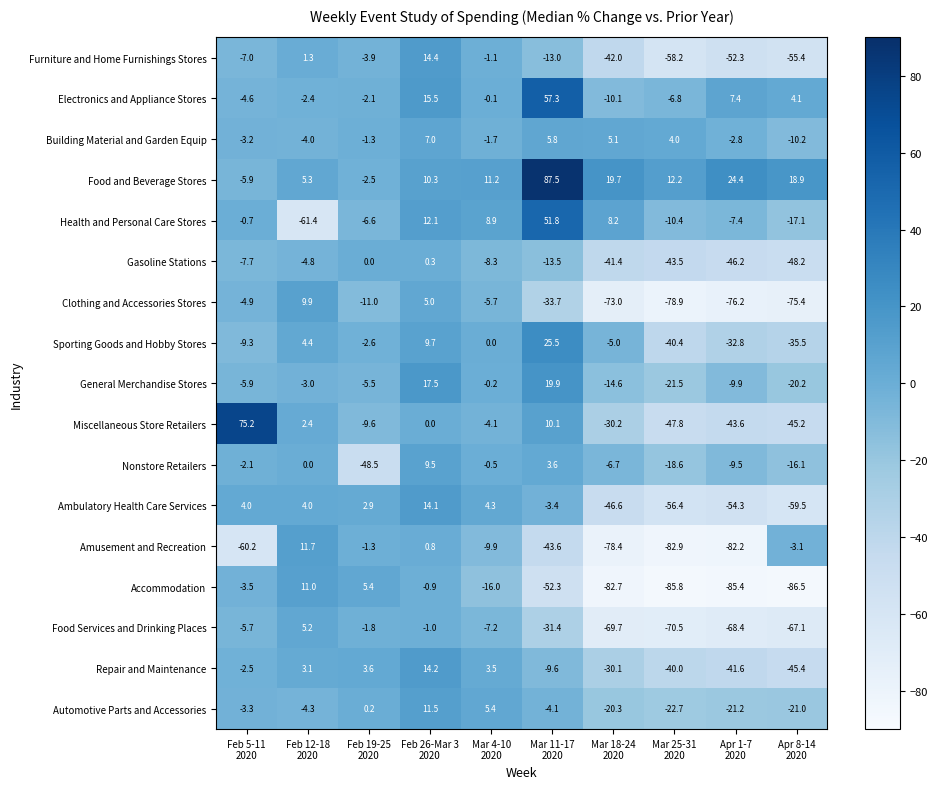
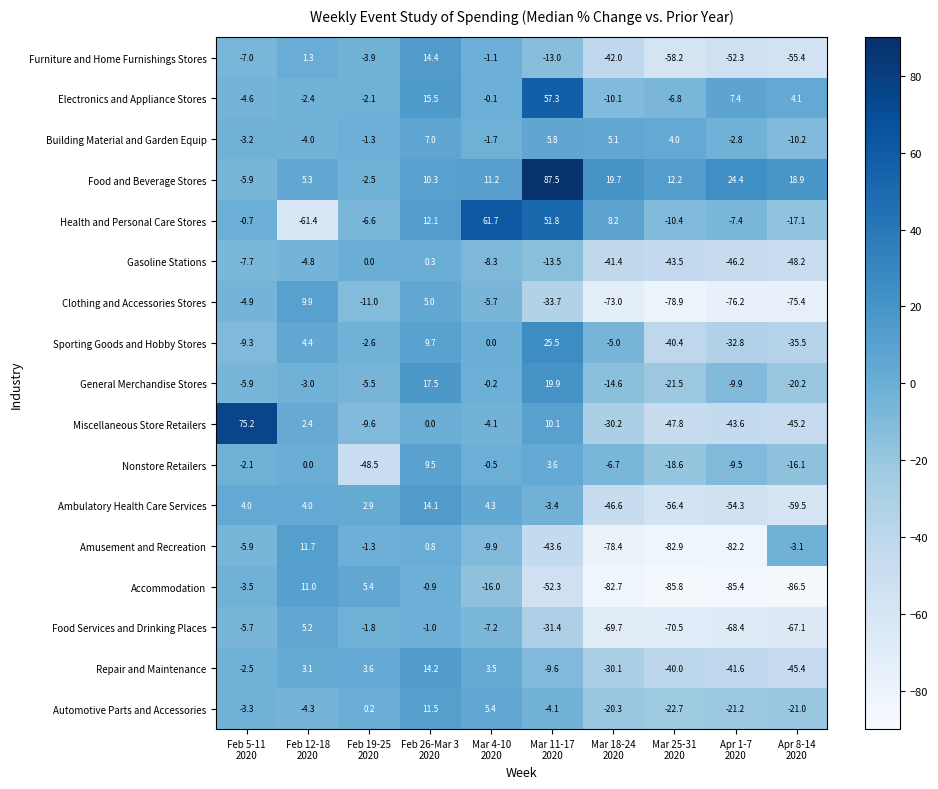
Health and Personal Care Stores, Mar 4-10 2020: 8.9 -> 61.7
Amusement and Recreation, Feb 5-11 2020: -60.2 -> -5.9
